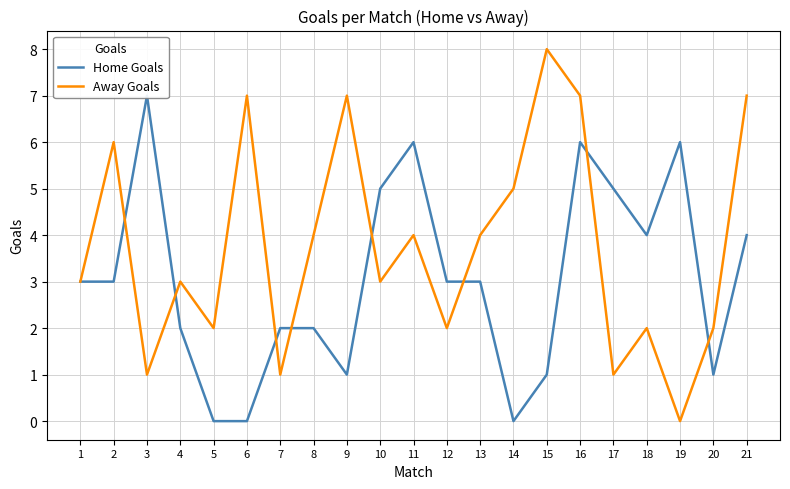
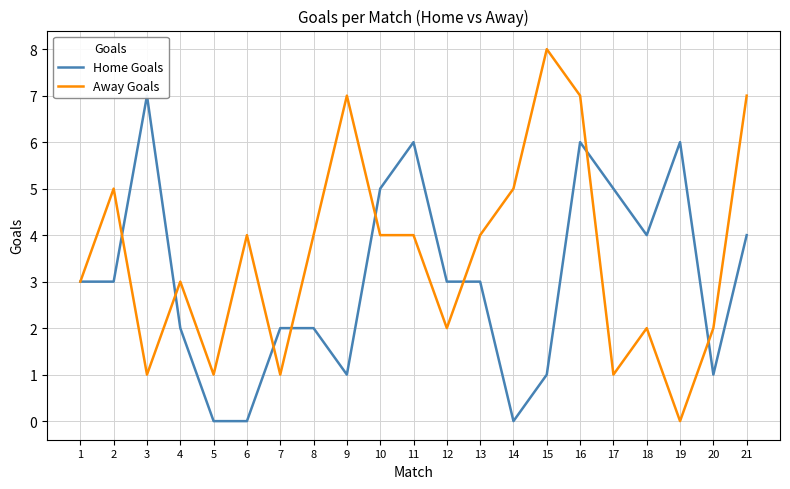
Away Goals, 2: 6 -> 5
Away Goals, 5: 2 -> 1
Away Goals, 6: 7 -> 4
Away Goals, 10: 3 -> 4
